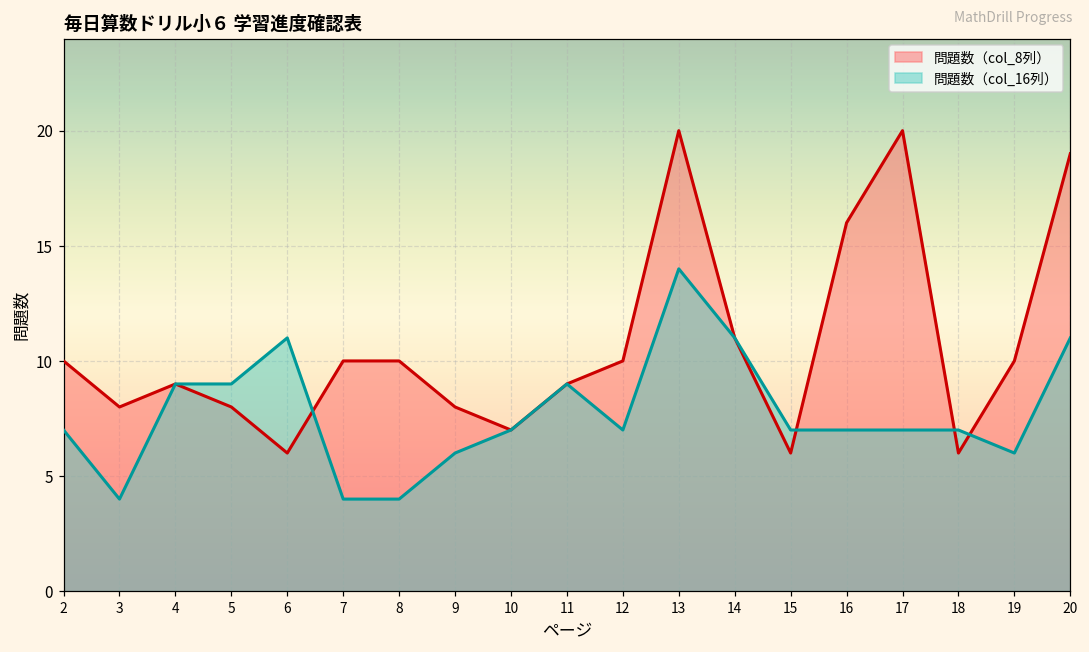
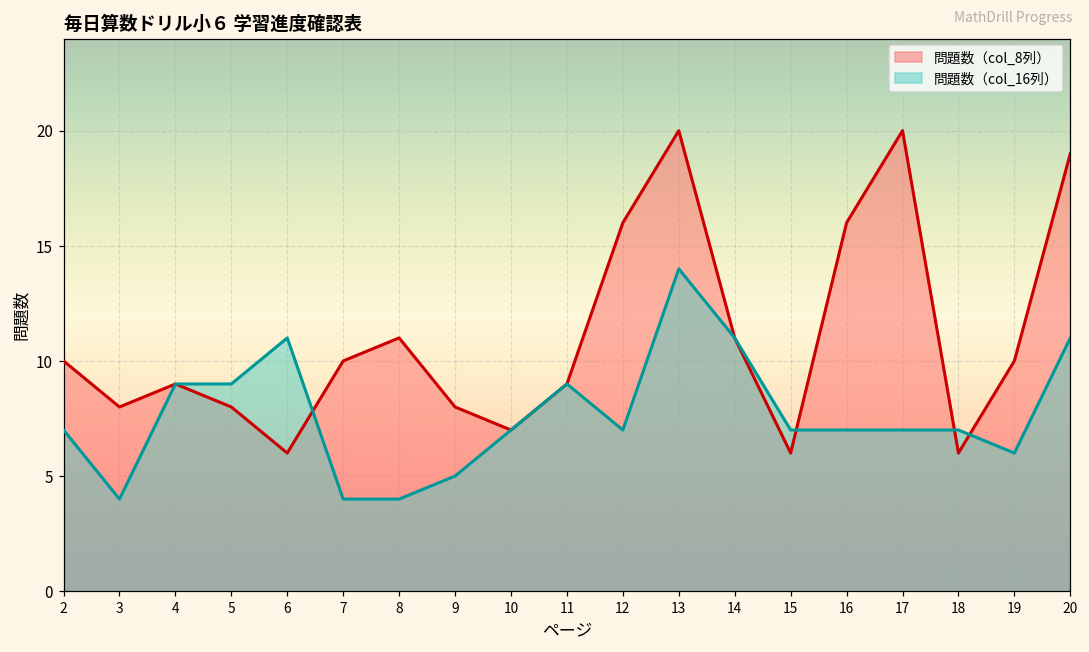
問題数（col_8列）, 8: 10 -> 11
問題数（col_16列）, 9: 6 -> 5
問題数（col_8列）, 12: 10 -> 16
